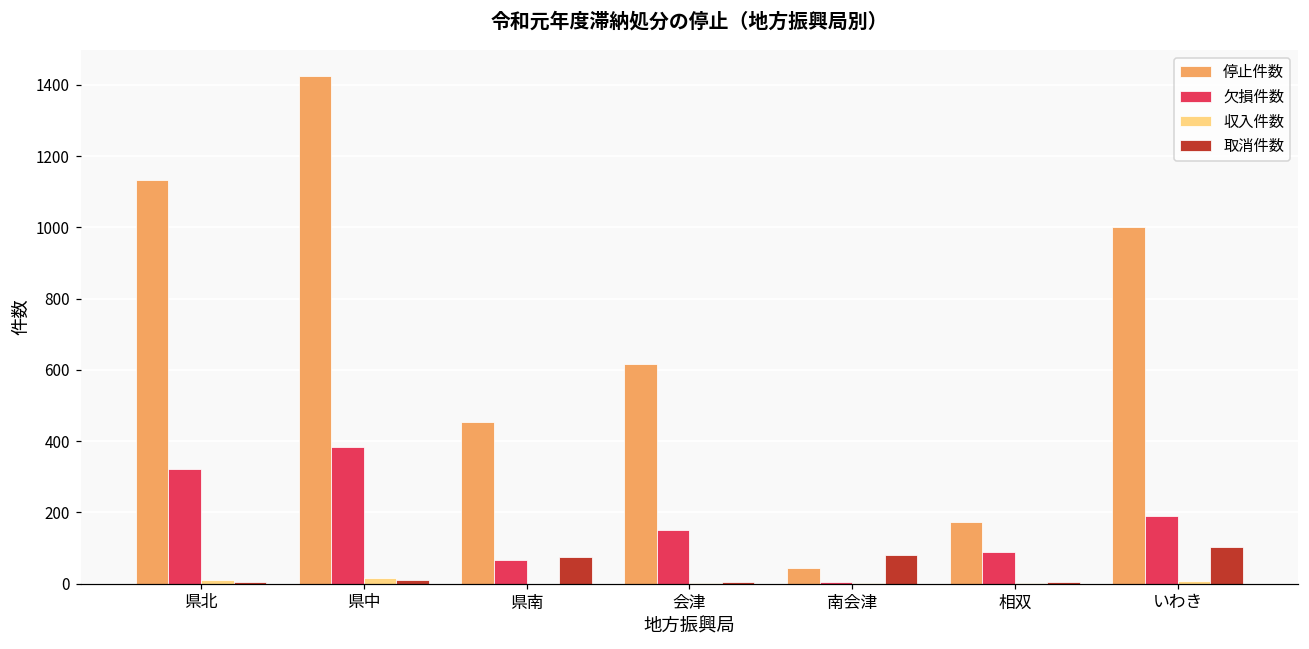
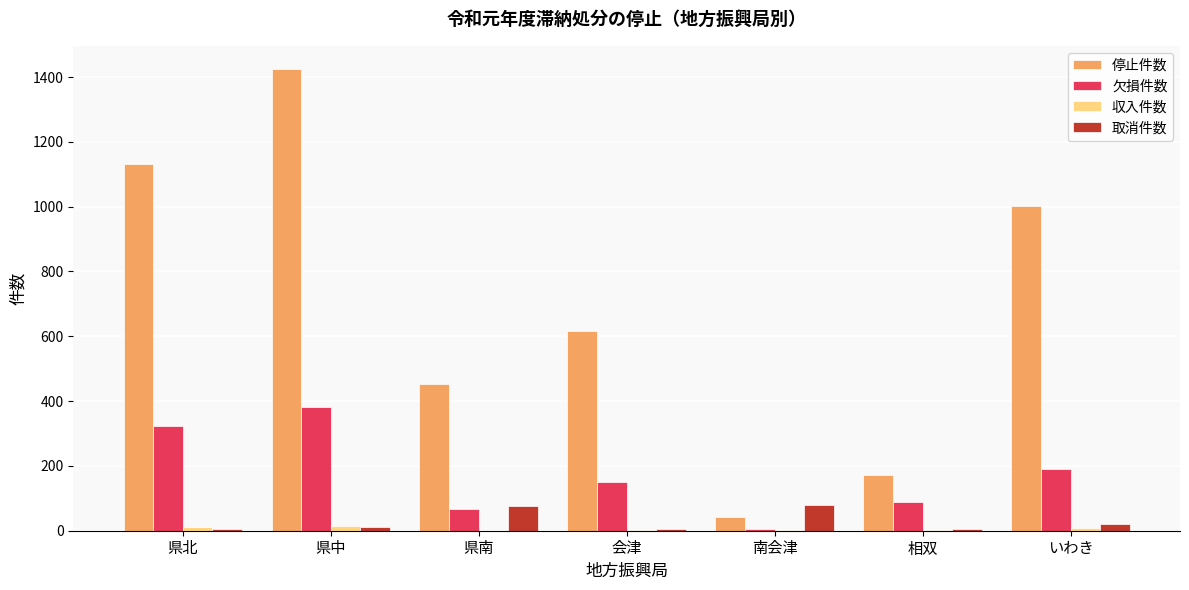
取消件数, いわき: 100 -> 20
